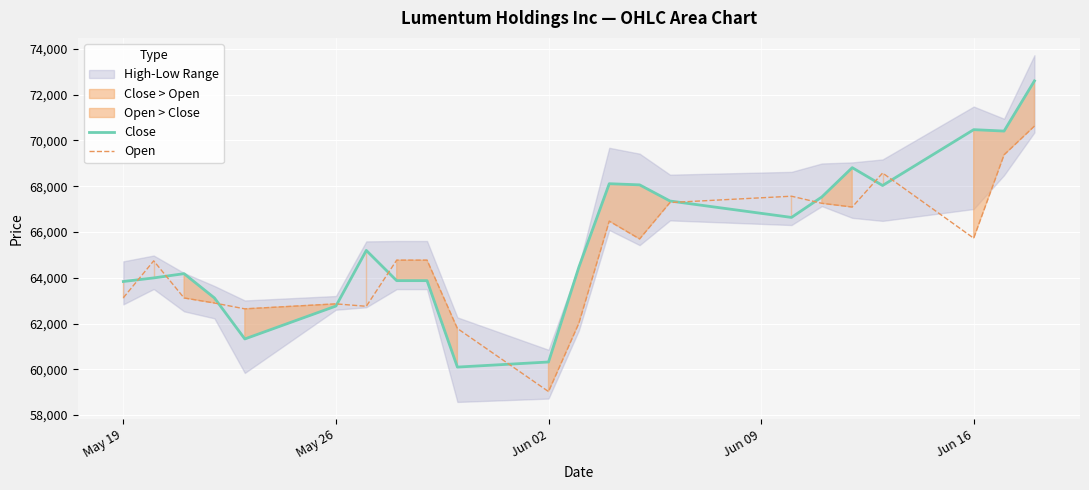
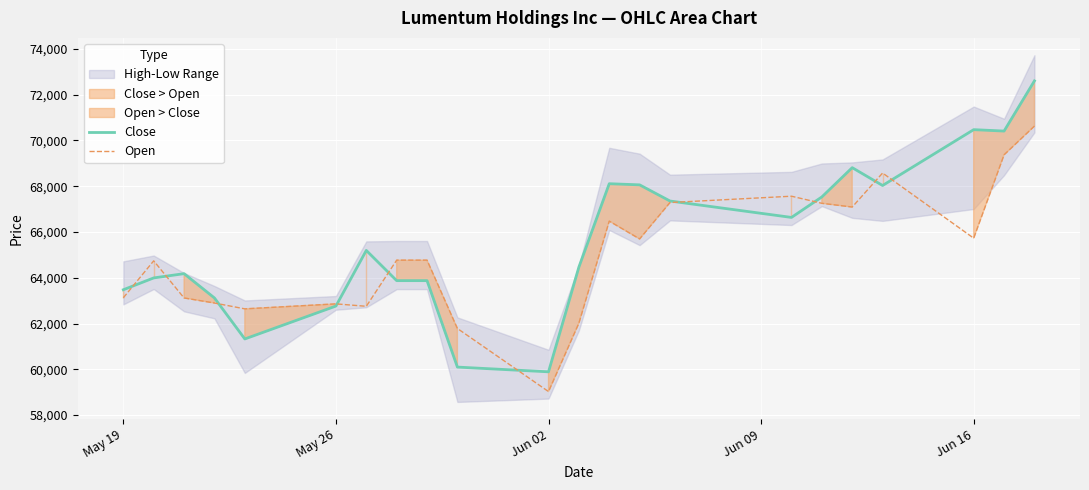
Close, May 19: 63,800 -> 63,500
Close, Jun 02: 60,300 -> 59,900
